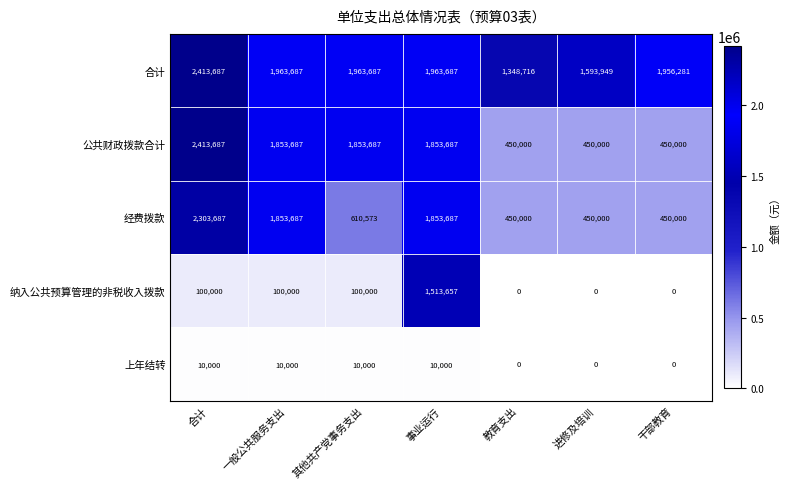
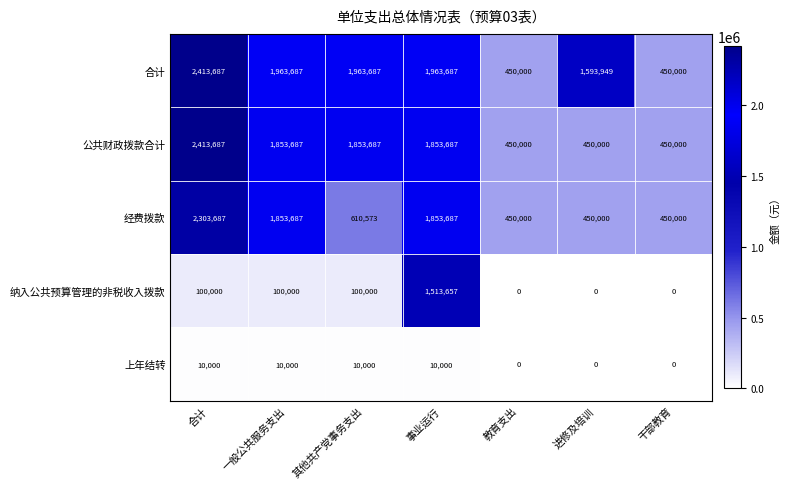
合计, 教育支出: 1,348,716 -> 450,000
合计, 干部教育: 1,956,281 -> 450,000
